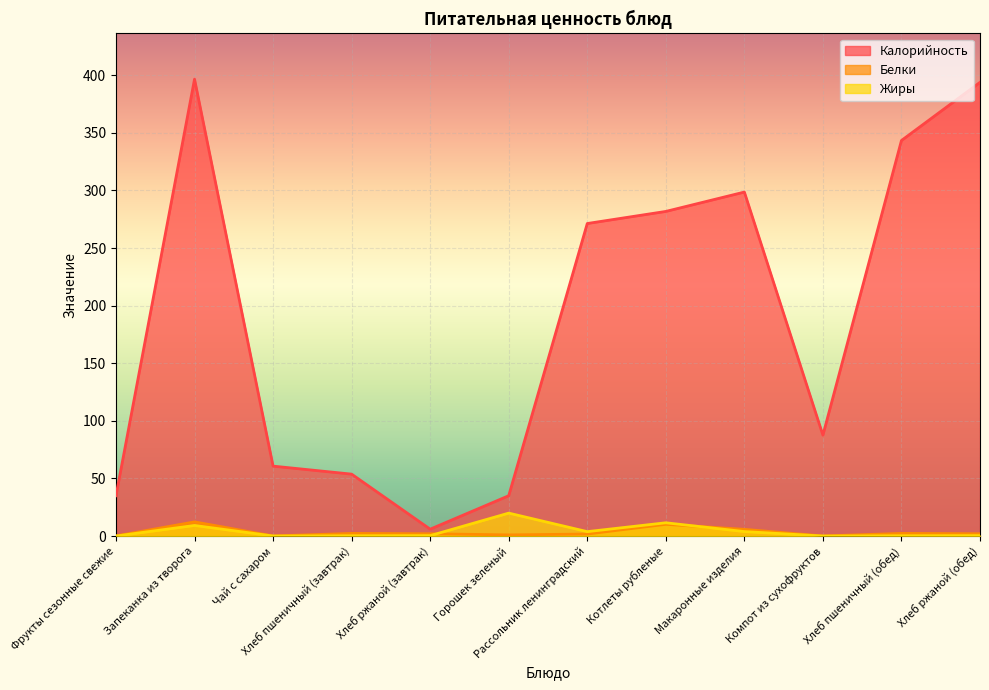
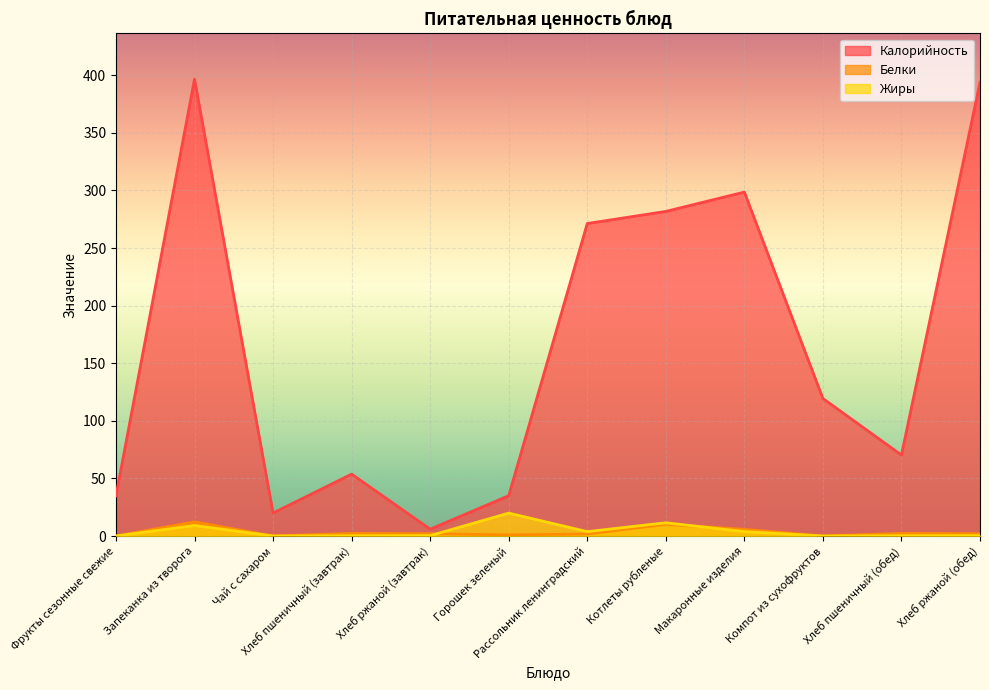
Калорийность, Чай с сахаром: 61 -> 20
Калорийность, Компот из сухофруктов: 88 -> 119
Калорийность, Хлеб пшеничный (обед): 343 -> 70
